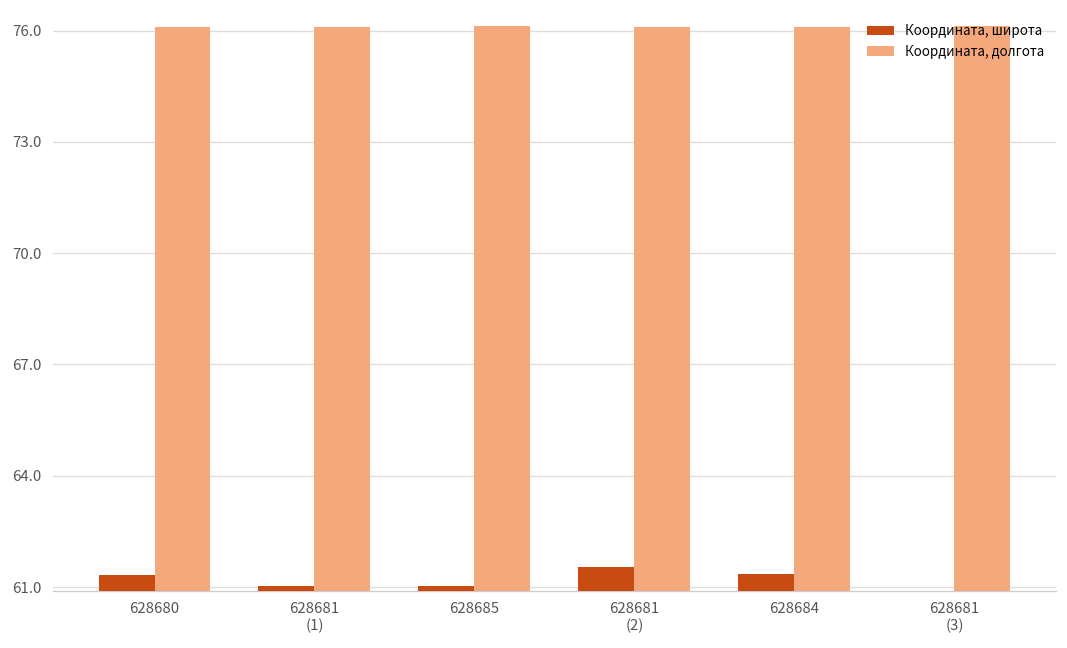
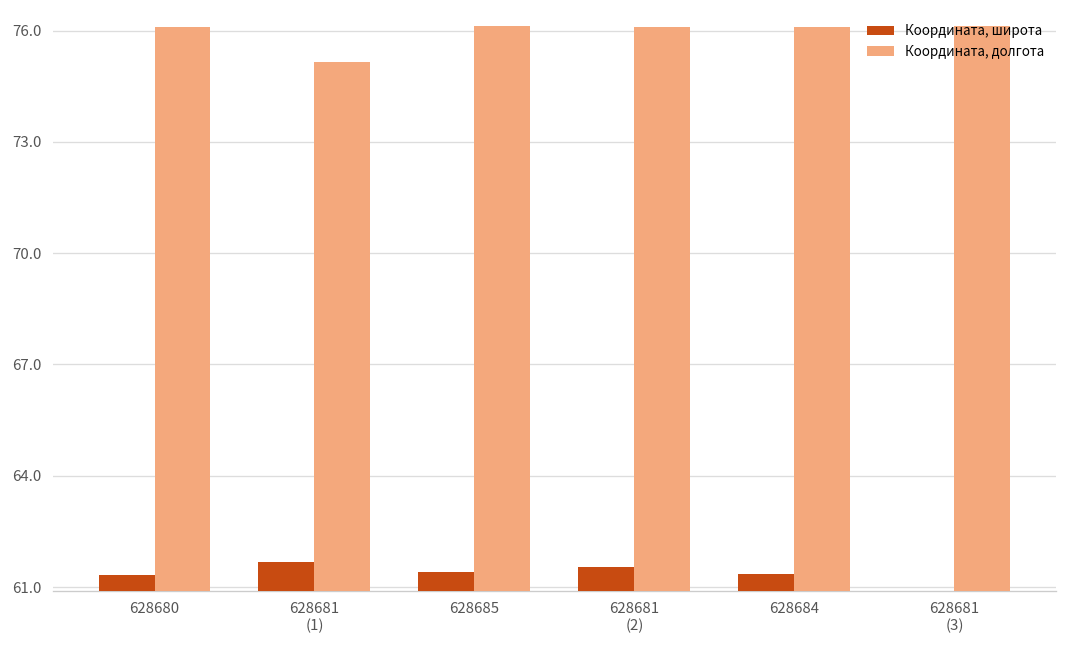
Координата, широта, 628681 (1): 61.0 -> 61.7
Координата, долгота, 628681 (1): 76.1 -> 75.2
Координата, широта, 628685: 61.0 -> 61.4
